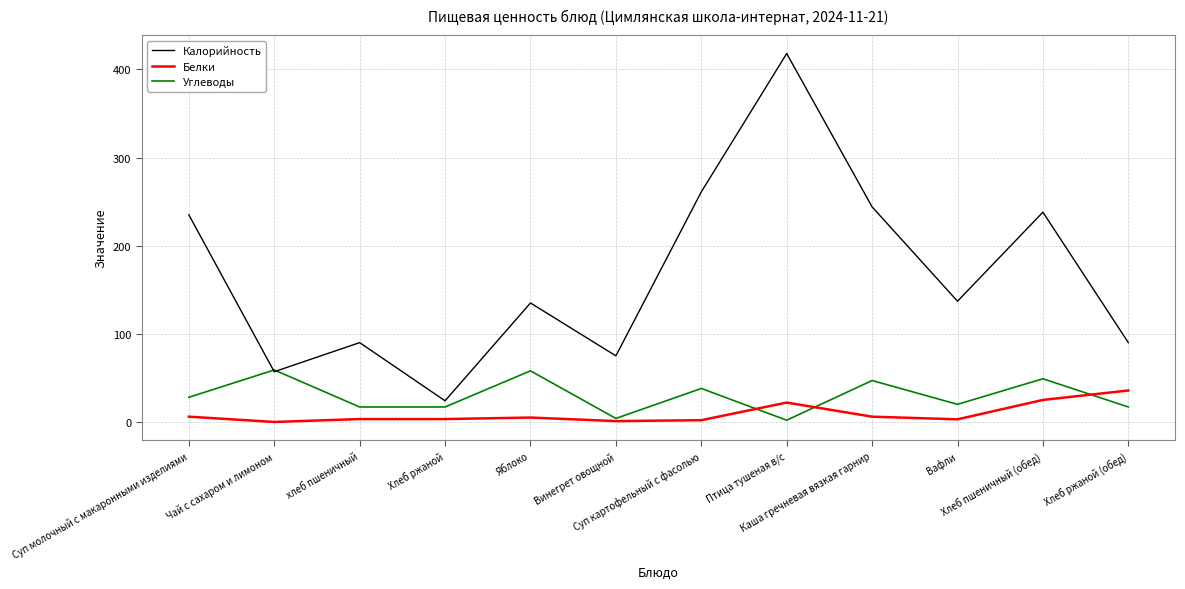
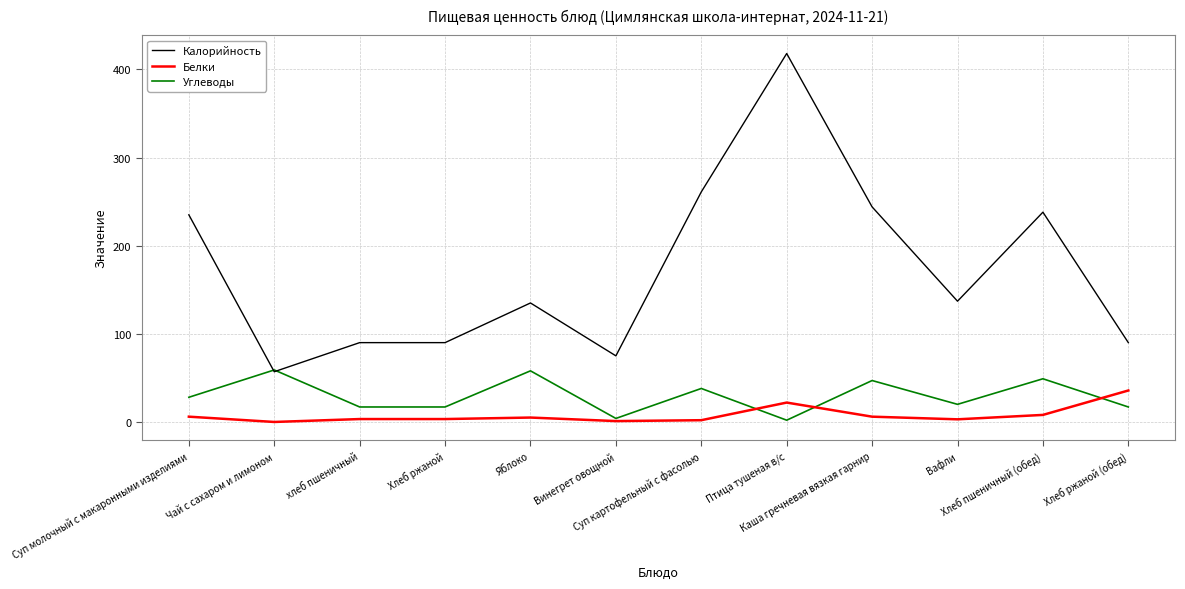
Калорийность, Хлеб ржаной: 20 -> 90
Белки, Хлеб пшеничный (обед): 30 -> 10
